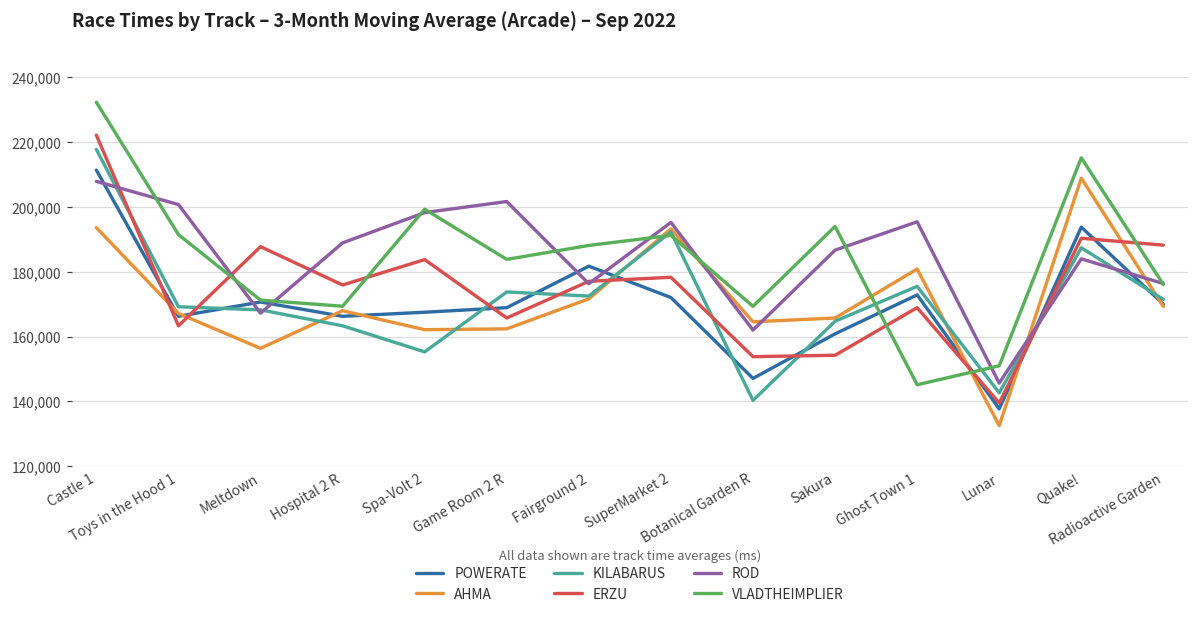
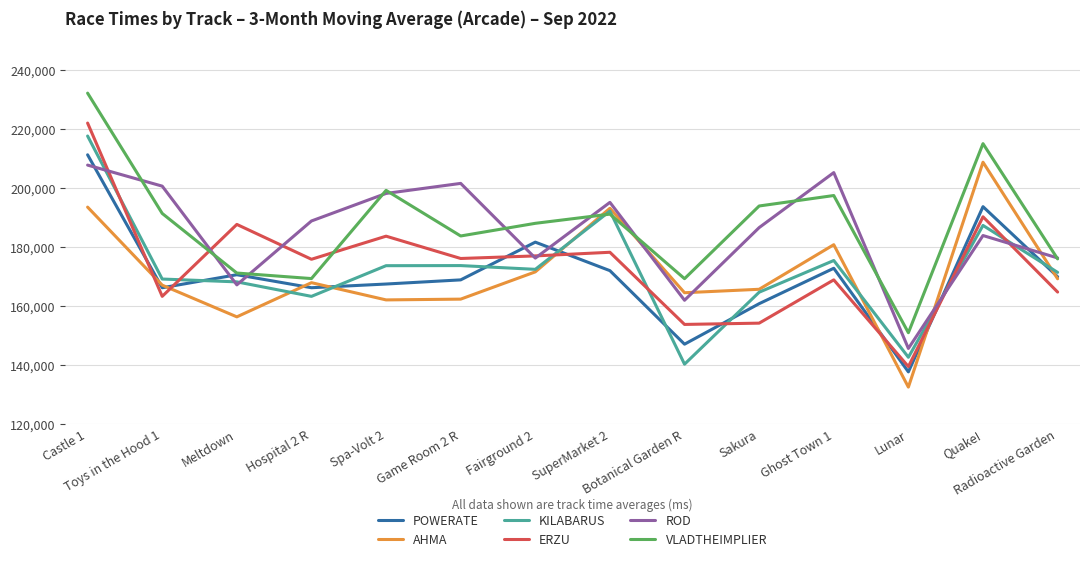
KILABARUS, Spa-Volt 2: 155,000 -> 174,000
ERZU, Game Room 2 R: 166,000 -> 176,000
ROD, Ghost Town 1: 195,000 -> 205,000
VLADTHEIMPLIER, Ghost Town 1: 145,000 -> 198,000
ERZU, Radioactive Garden: 188,000 -> 165,000
